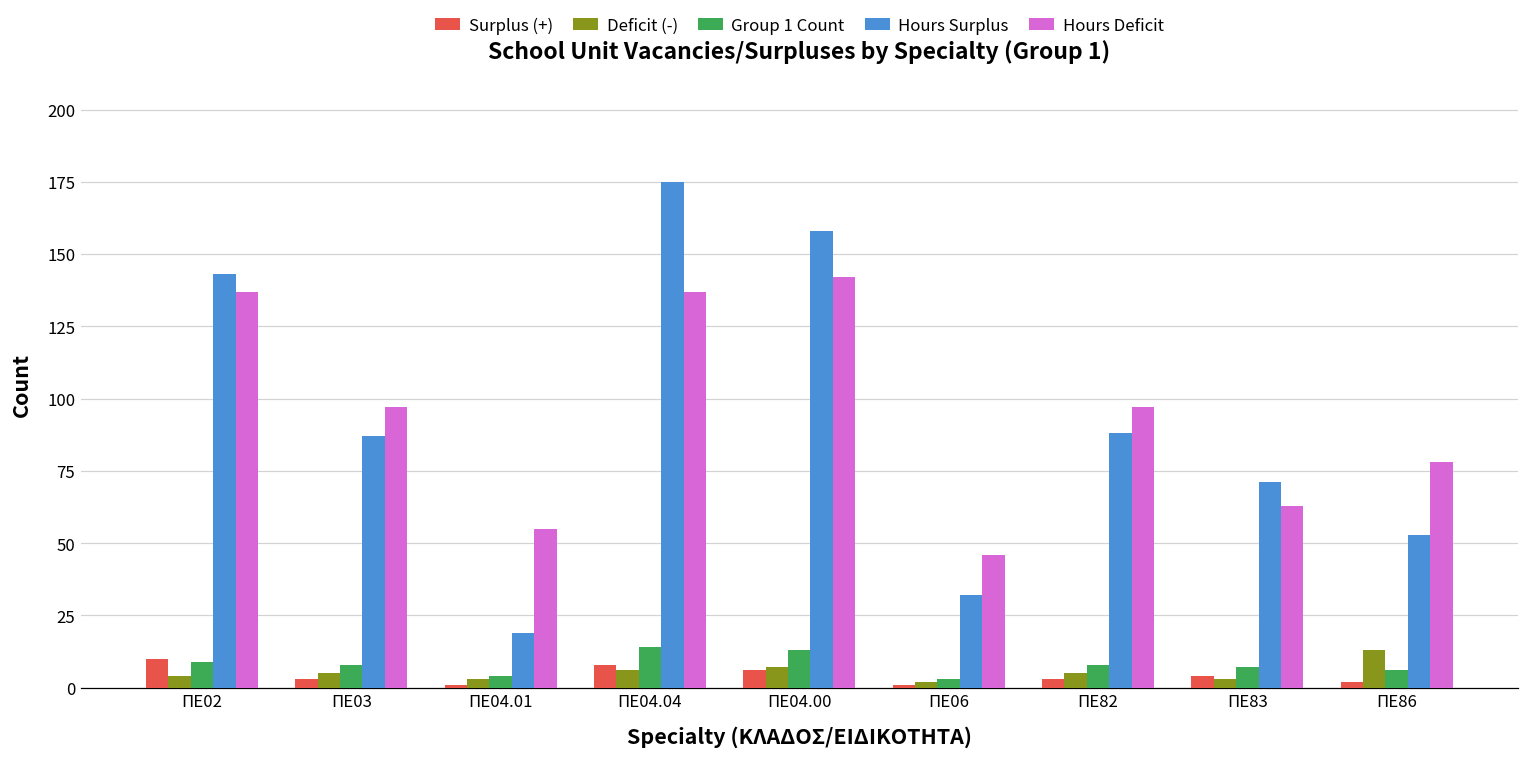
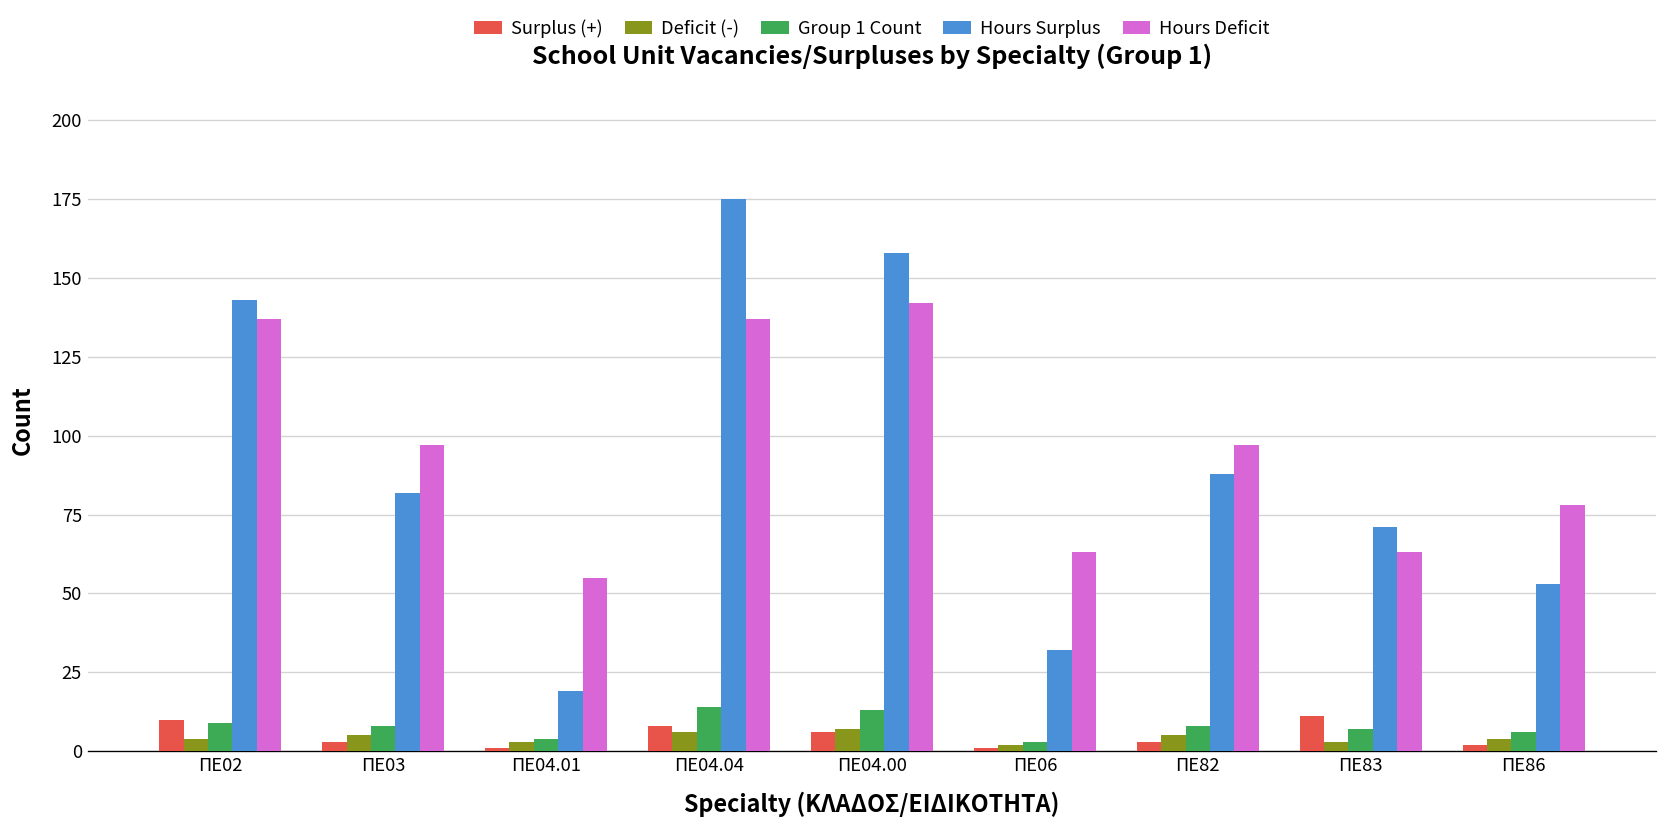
Hours Surplus, ΠΕ03: 87 -> 82
Hours Deficit, ΠΕ06: 46 -> 63
Surplus (+), ΠΕ83: 4 -> 11
Deficit (-), ΠΕ86: 13 -> 4
